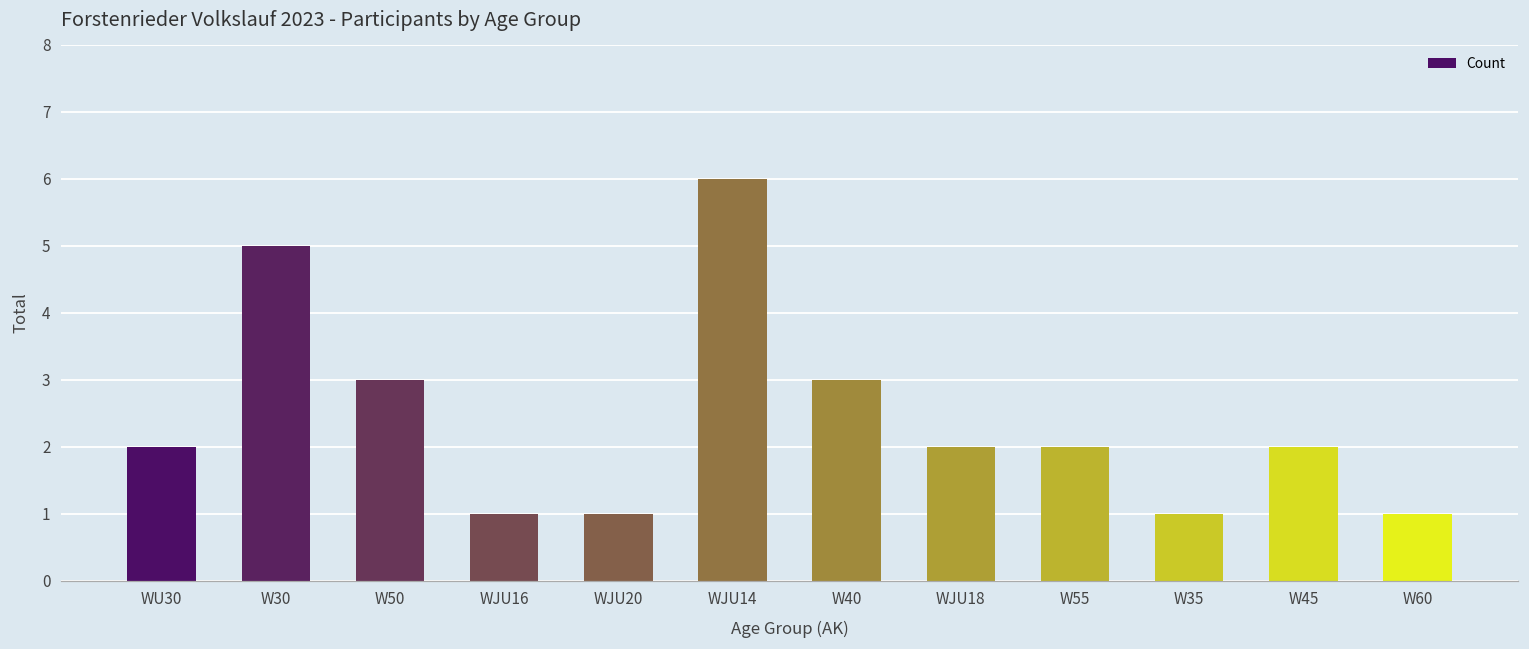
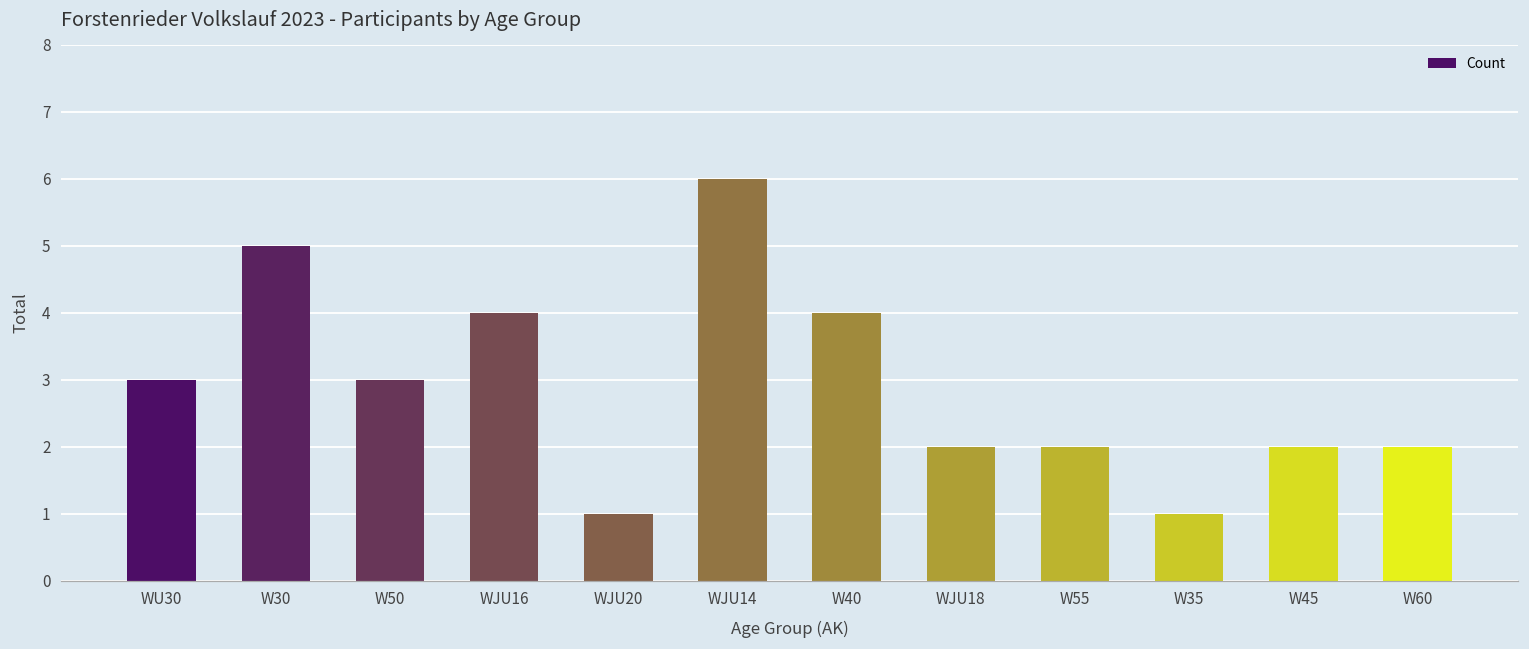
WU30: 2 -> 3
WJU16: 1 -> 4
W40: 3 -> 4
W60: 1 -> 2
